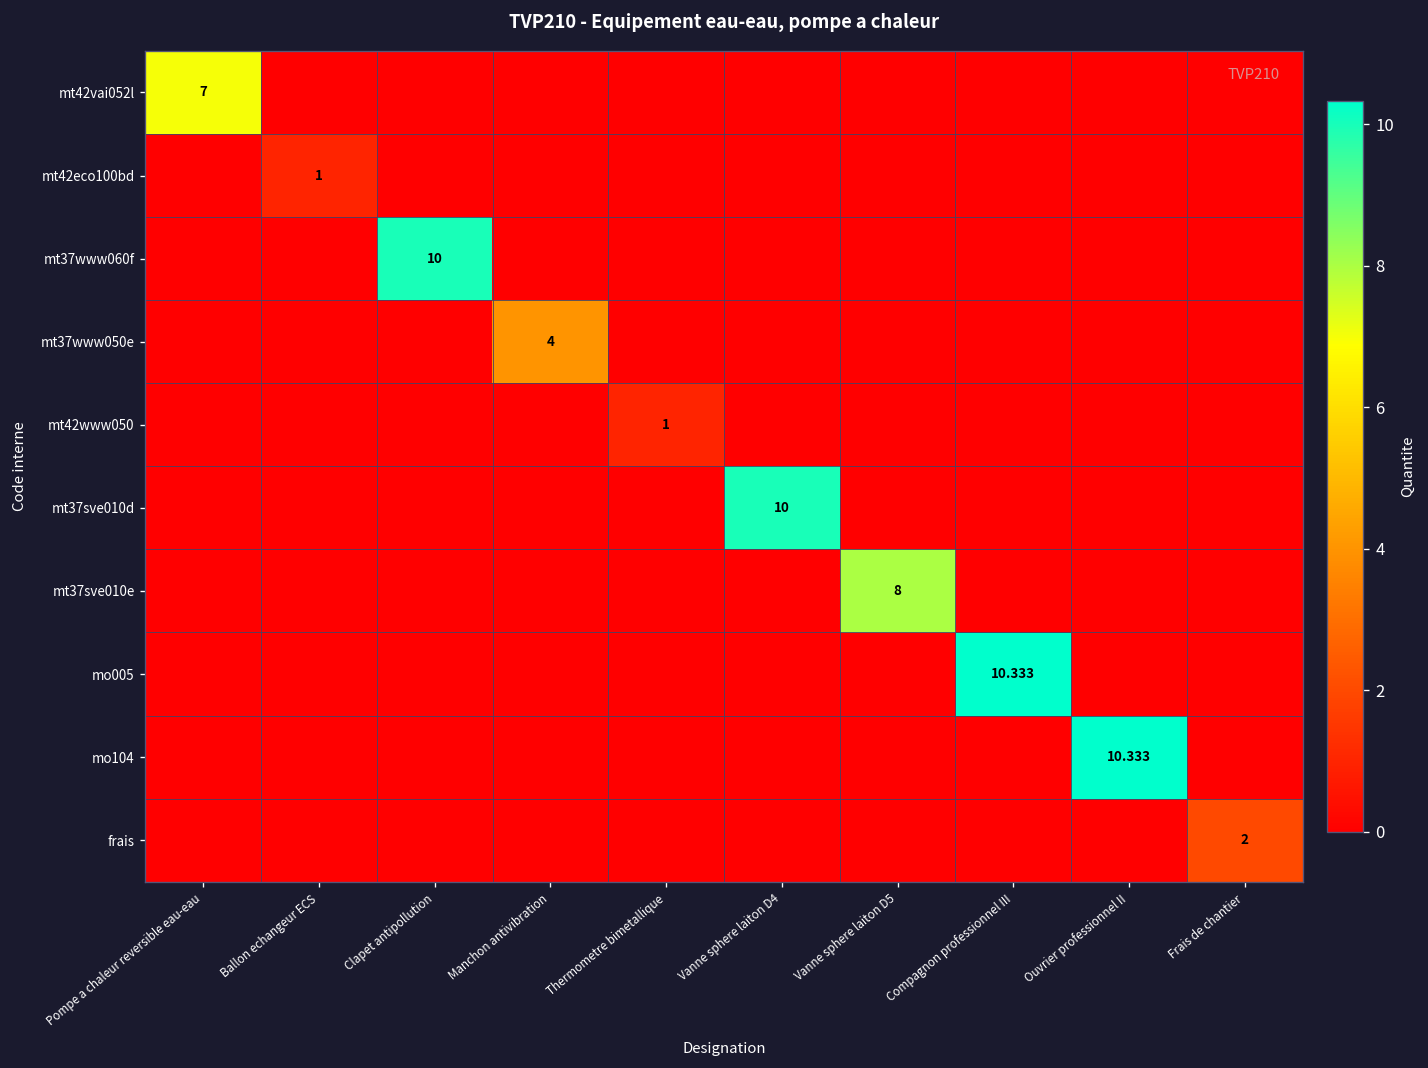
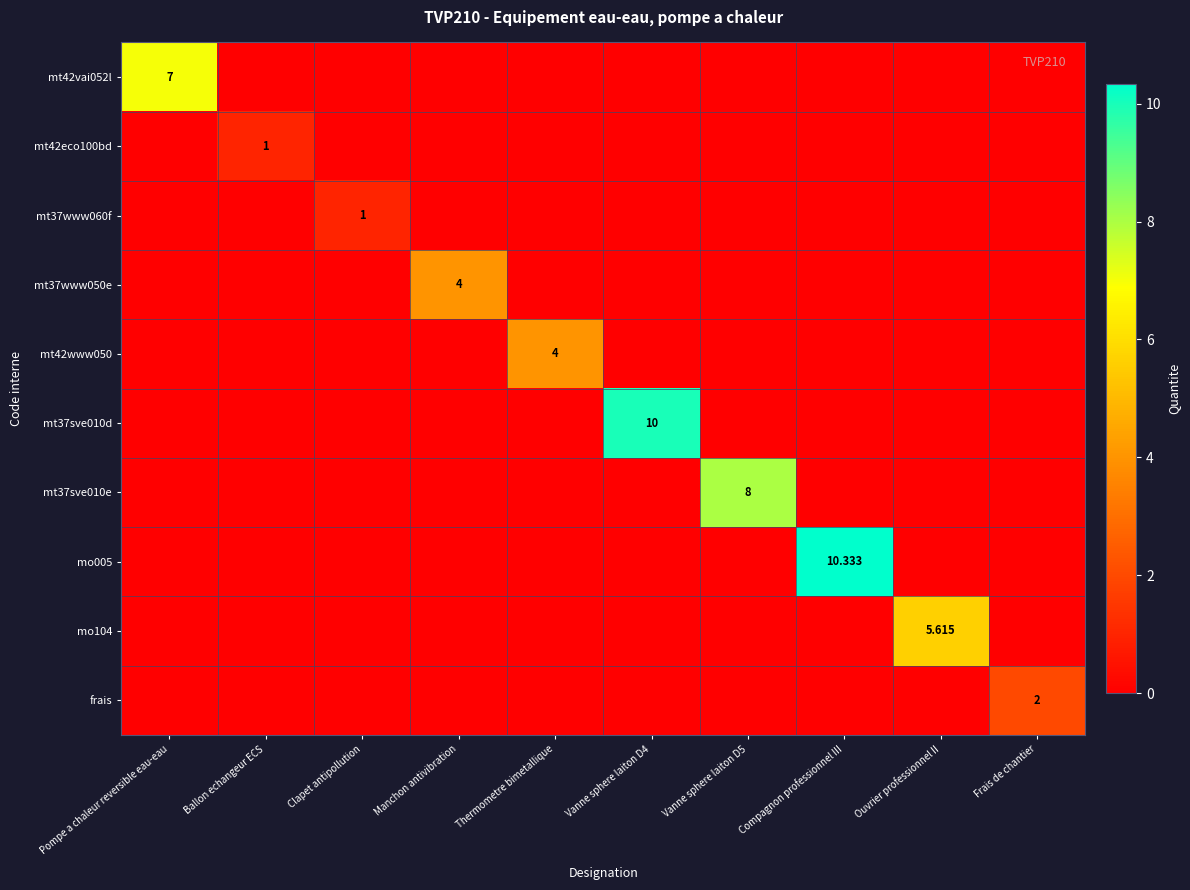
mt37www060f, Clapet antipollution: 10 -> 1
mt42www050, Thermometre bimetallique: 1 -> 4
mo104, Ouvrier professionnel II: 10.333 -> 5.615
